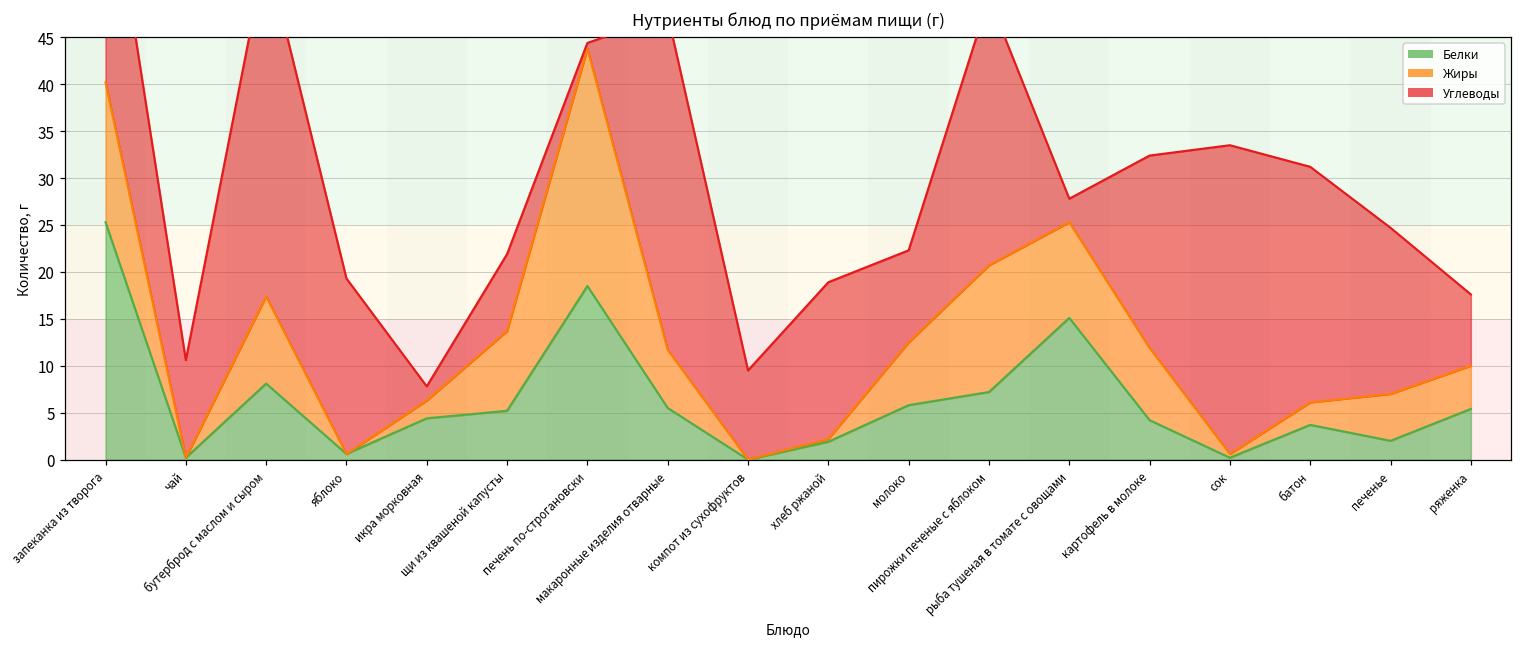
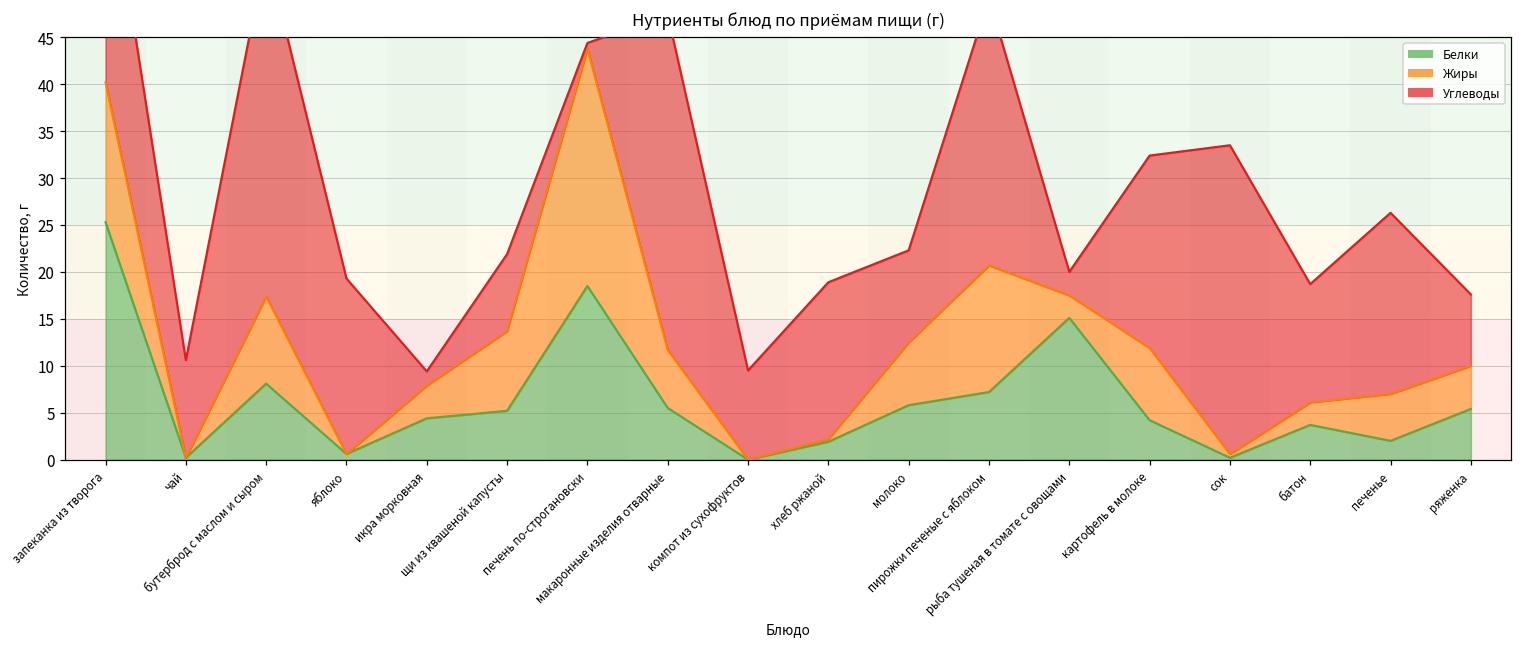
Жиры, икра морковная: 2 -> 4
Жиры, рыба тушеная в томате с овощами: 10 -> 2
Углеводы, батон: 25 -> 13
Углеводы, печенье: 18 -> 19
